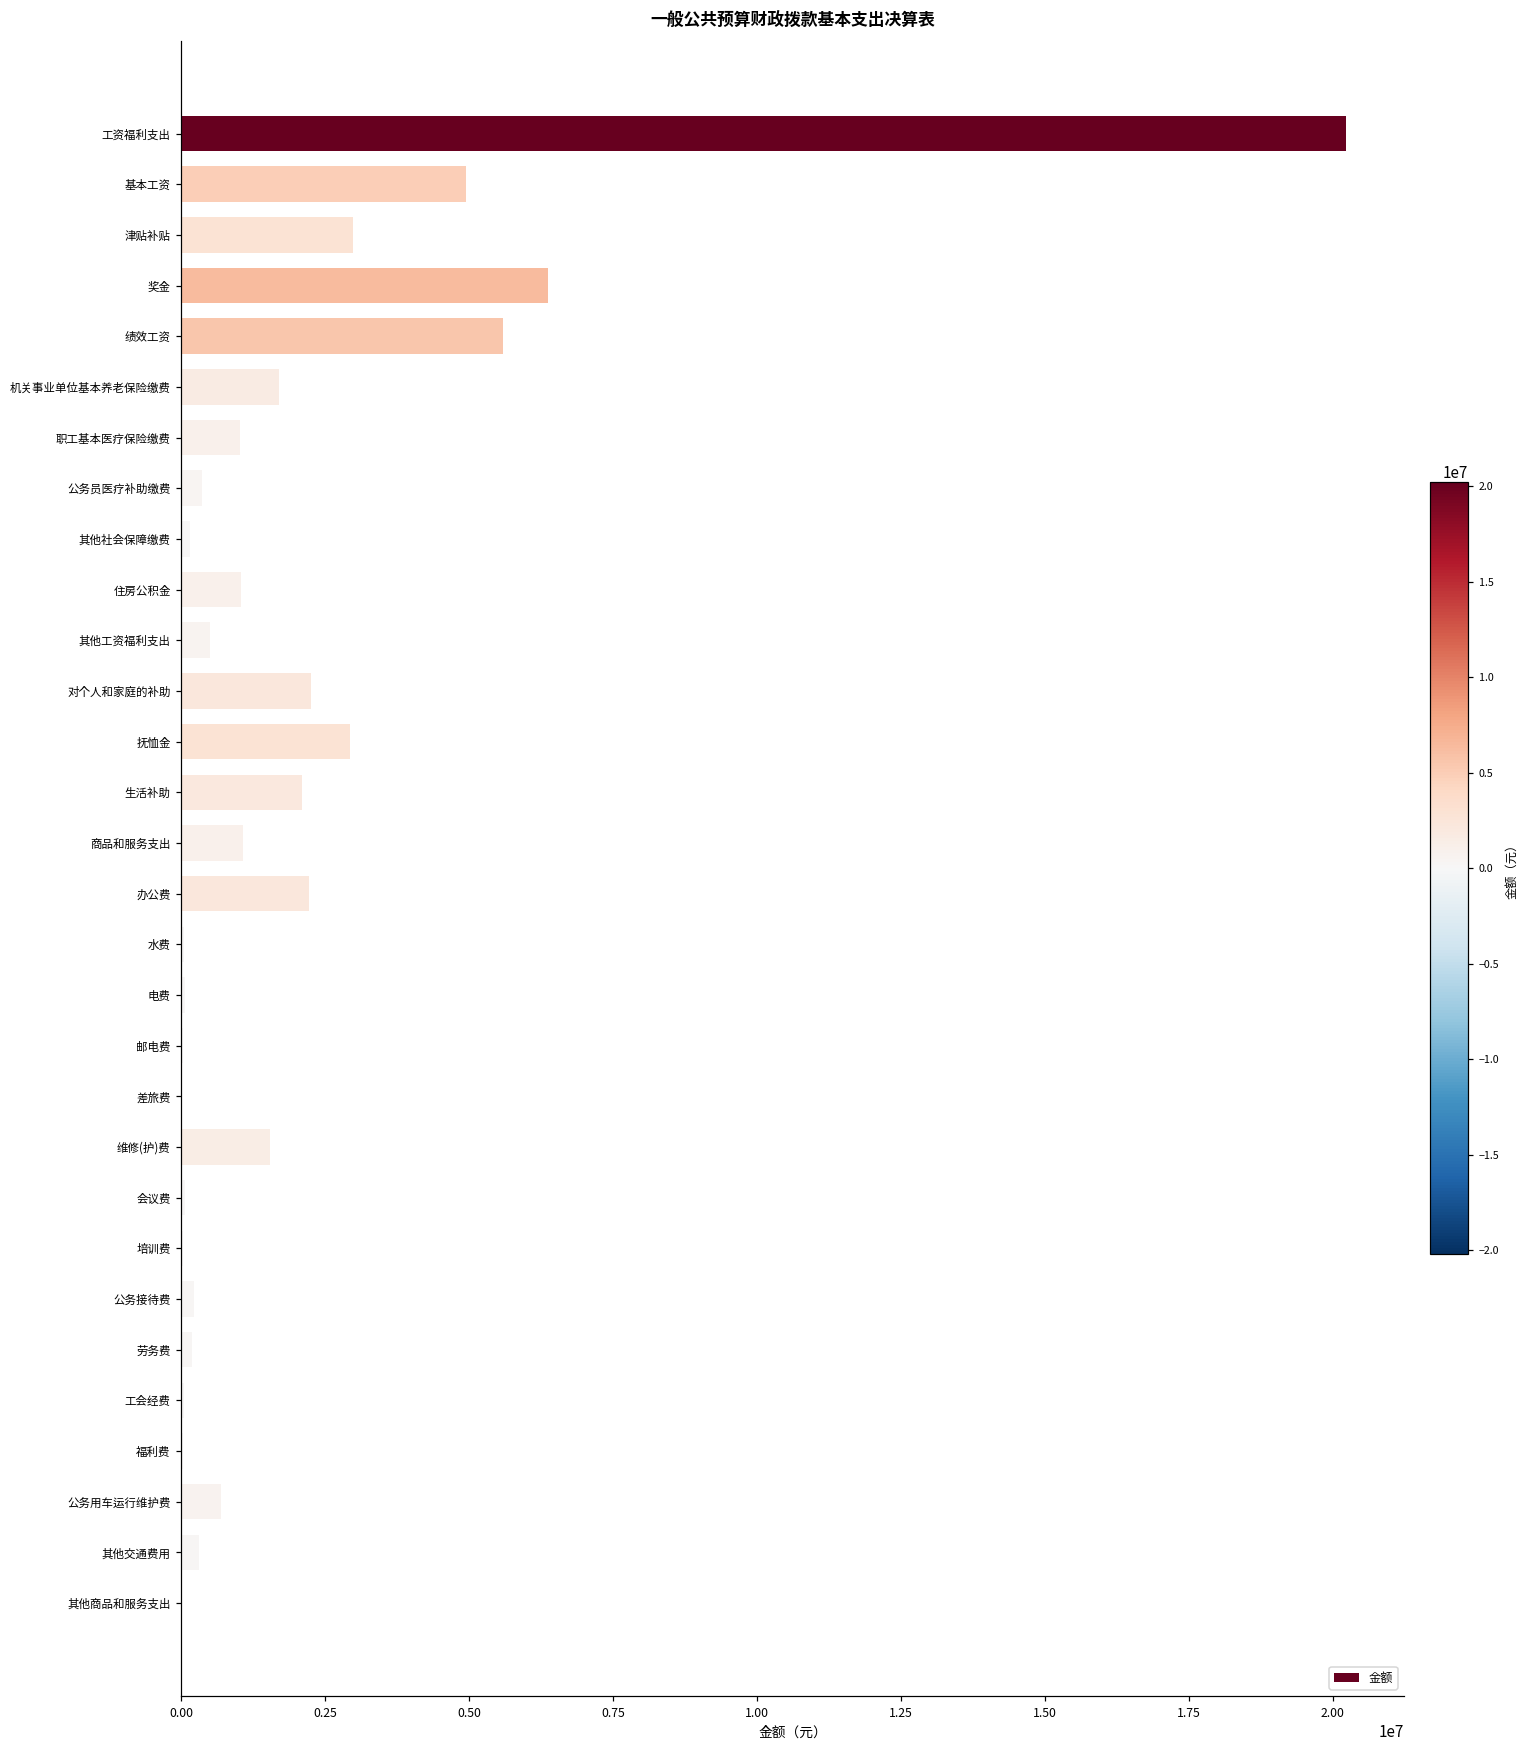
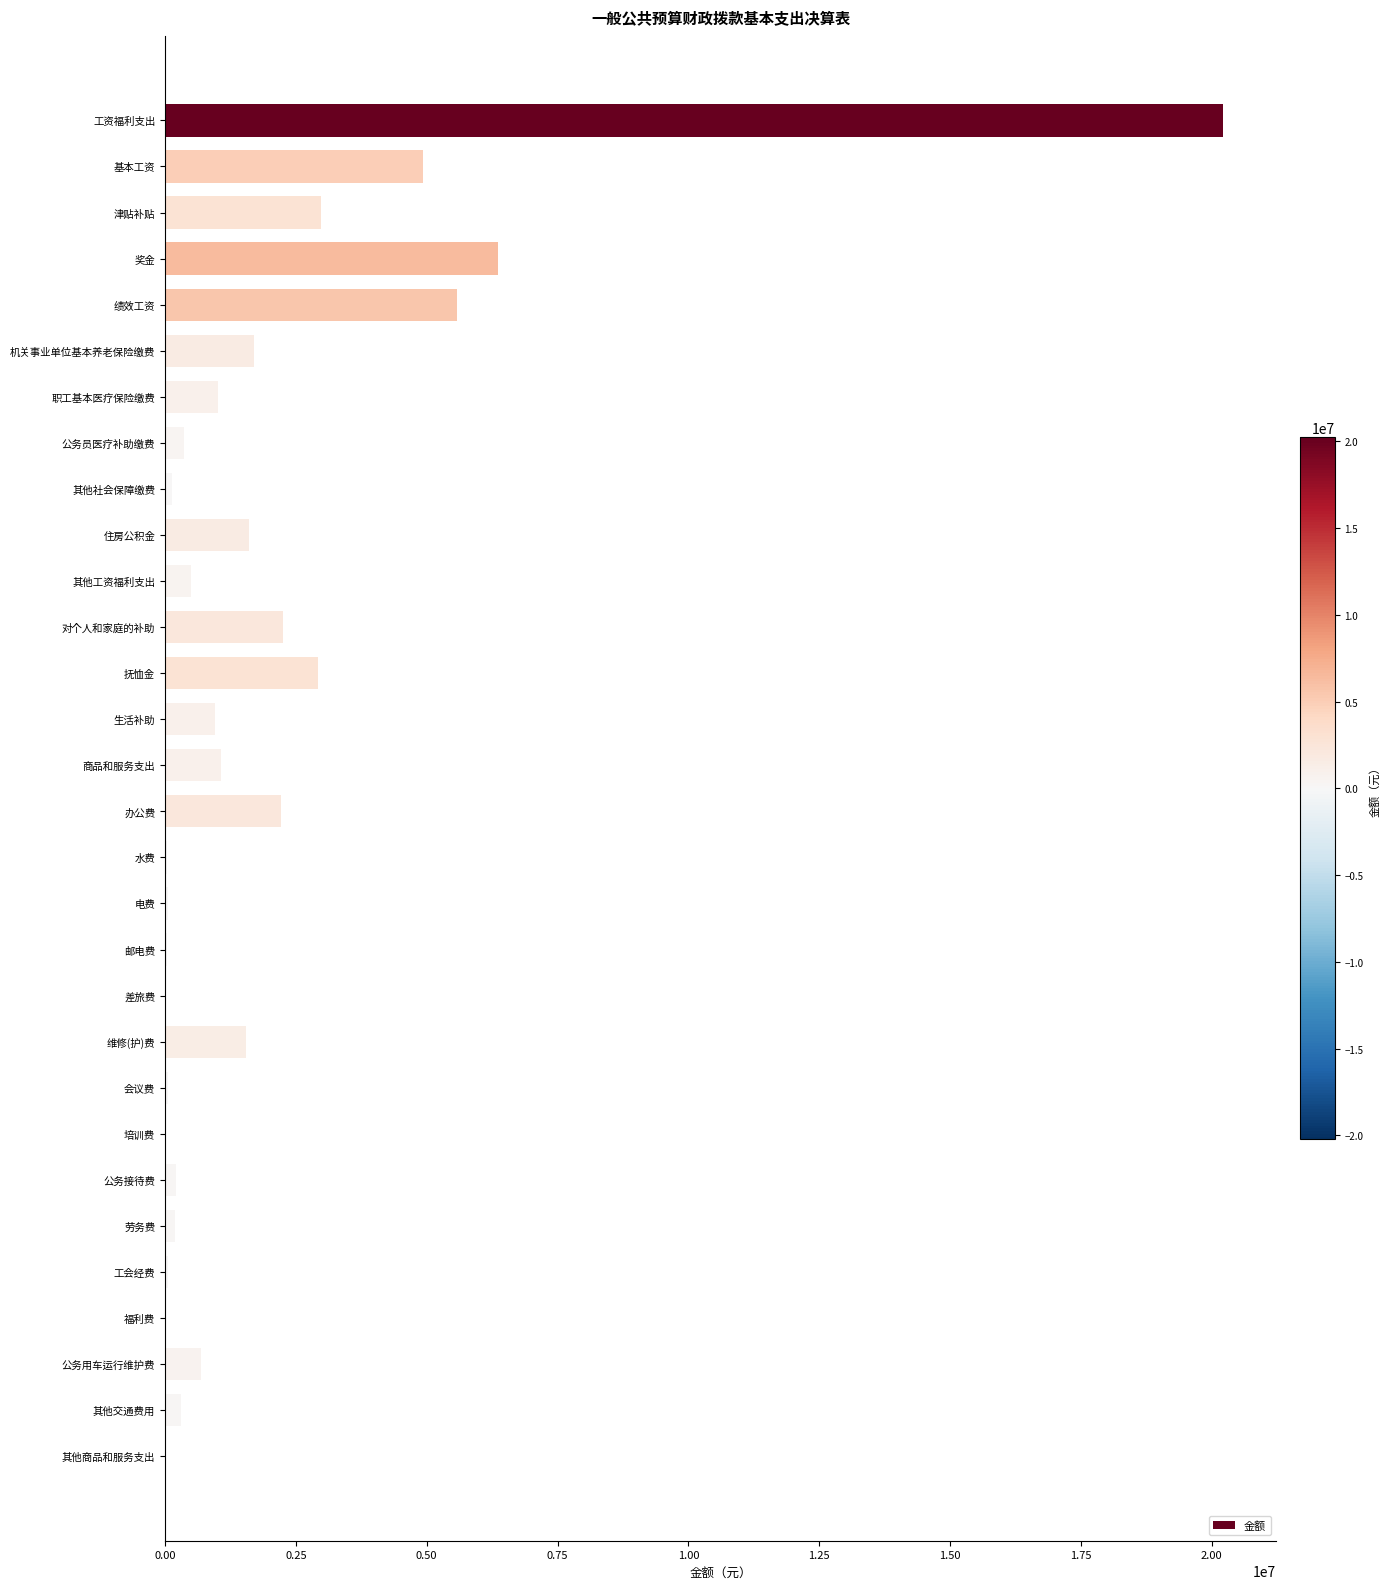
住房公积金: 1000000 -> 1600000
生活补助: 2100000 -> 1000000
